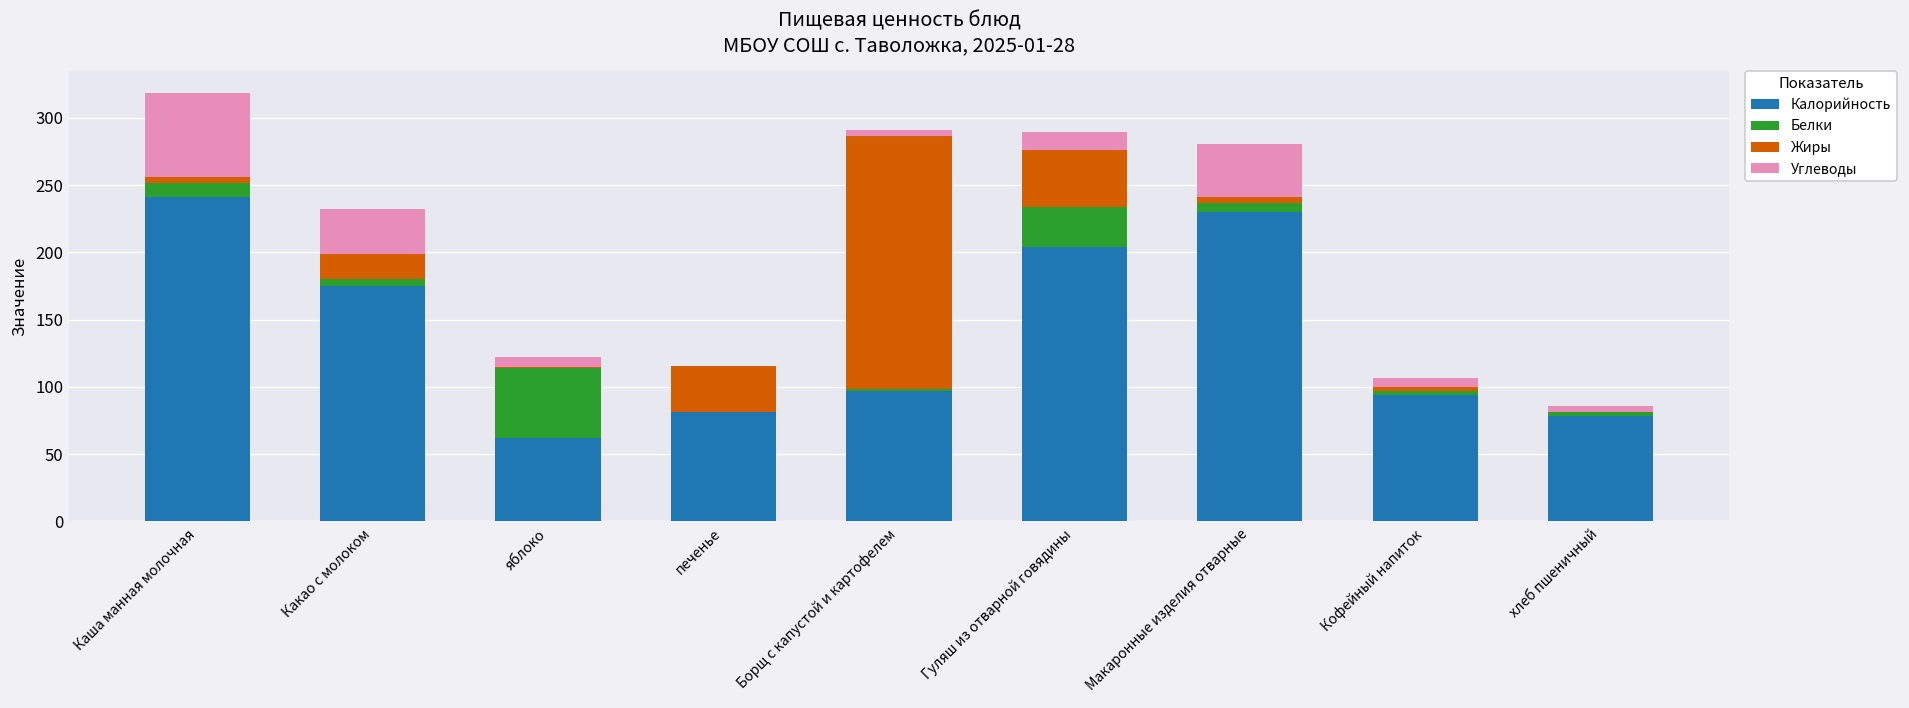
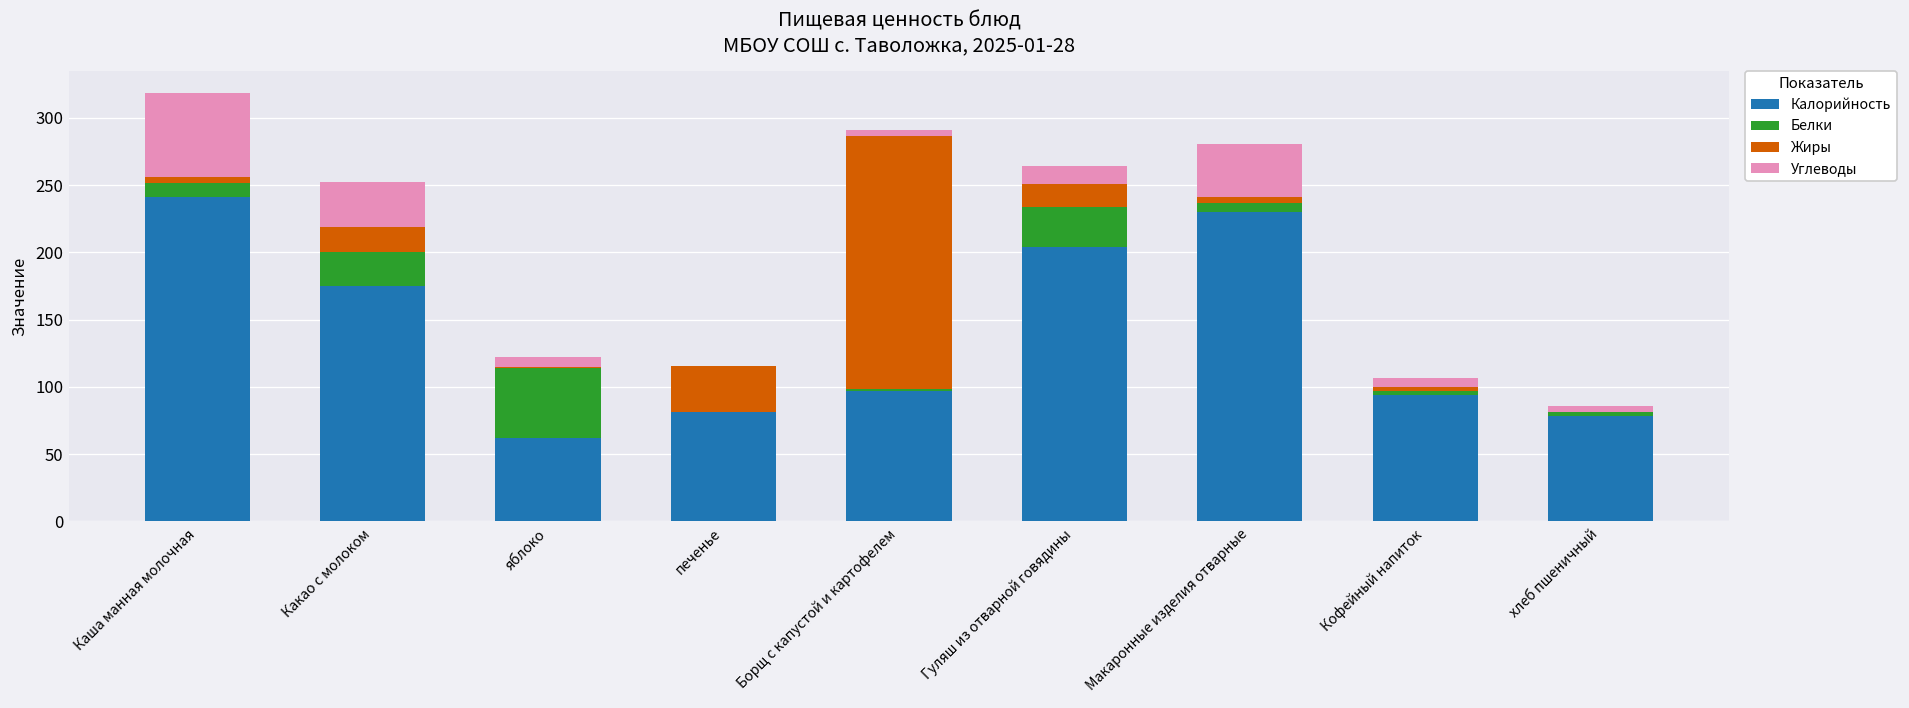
Белки, Какао с молоком: 5 -> 25
Жиры, Гуляш из отварной говядины: 43 -> 18
